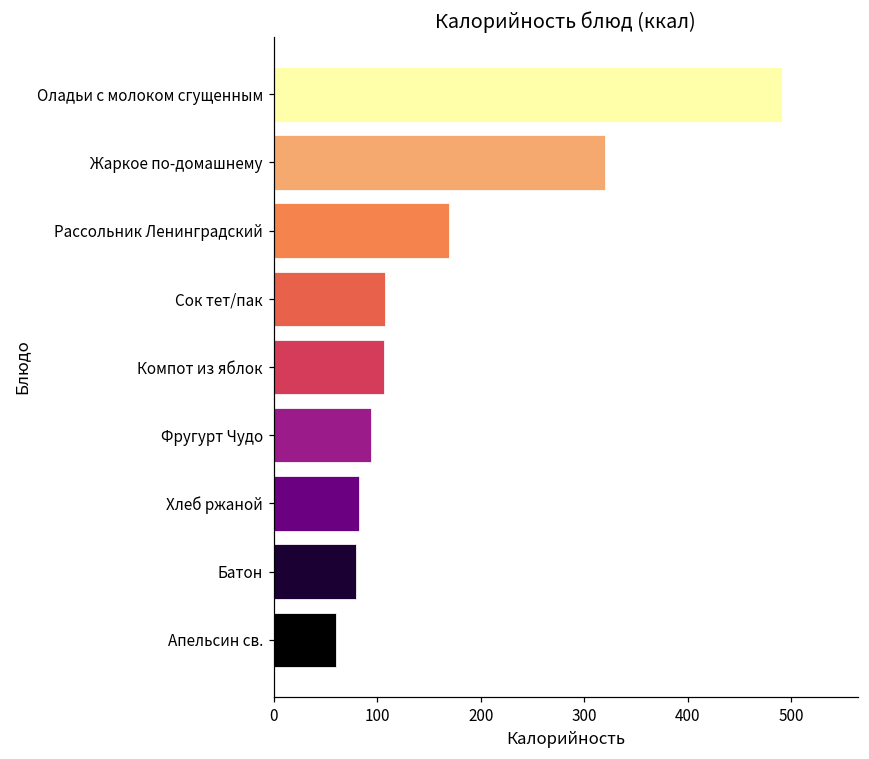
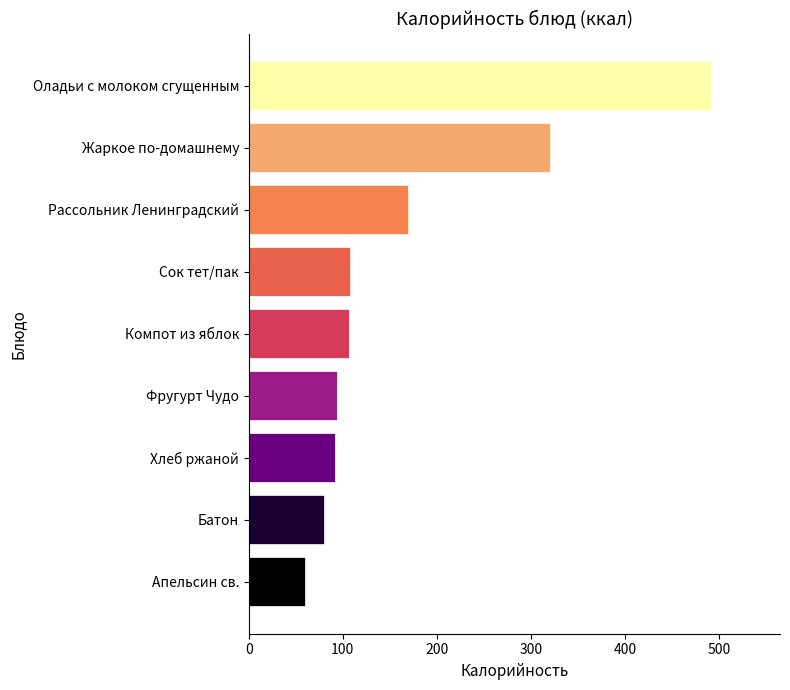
Хлеб ржаной: 80 -> 90
